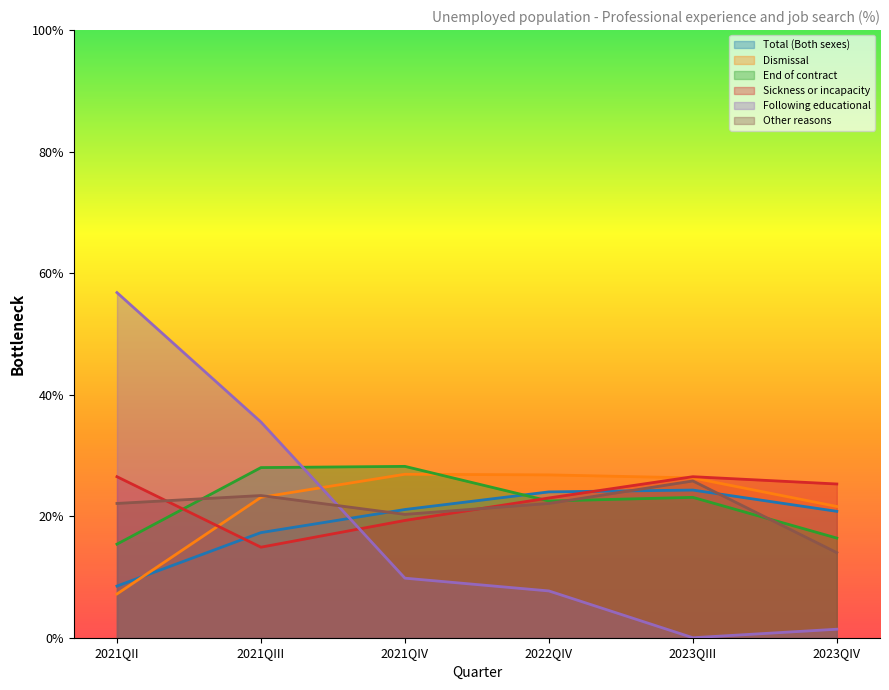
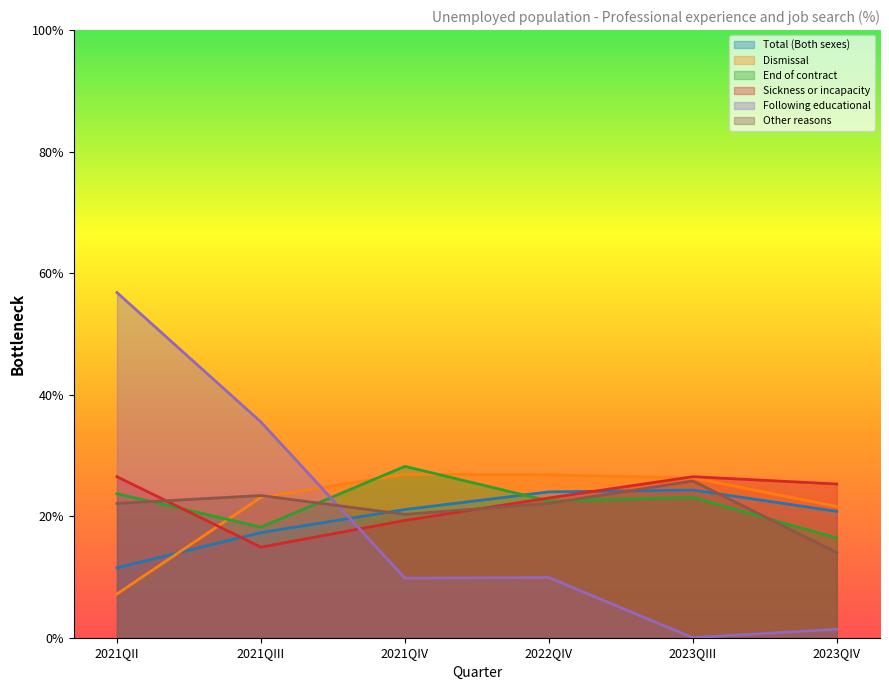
Total (Both sexes), 2021QII: 9% -> 12%
End of contract, 2021QII: 15% -> 24%
End of contract, 2021QIII: 28% -> 18%
Following educational, 2022QIV: 8% -> 10%
